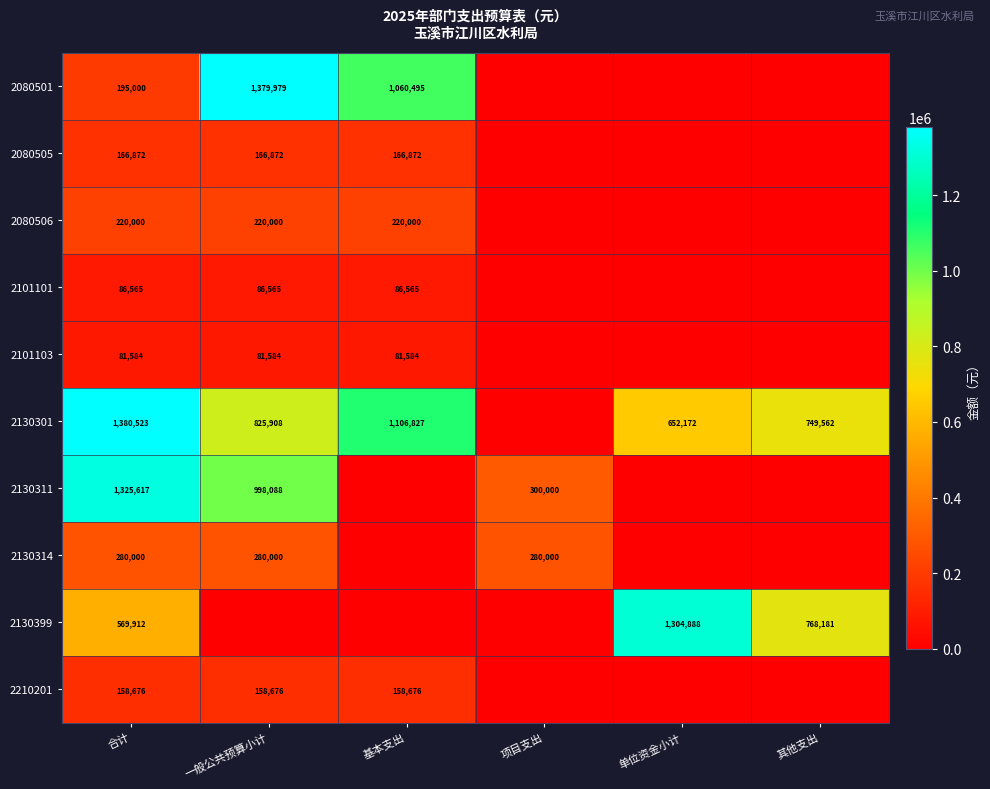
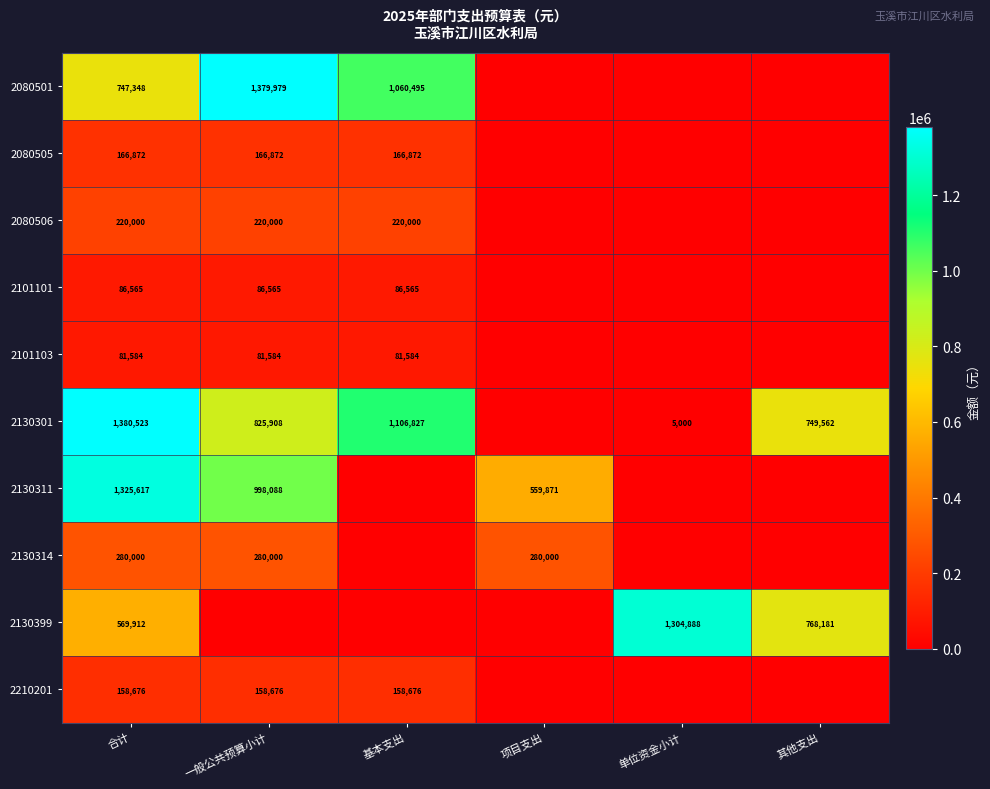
2080501, 合计: 195,000 -> 747,348
2130301, 单位资金小计: 652,172 -> 5,000
2130311, 项目支出: 300,000 -> 559,871
